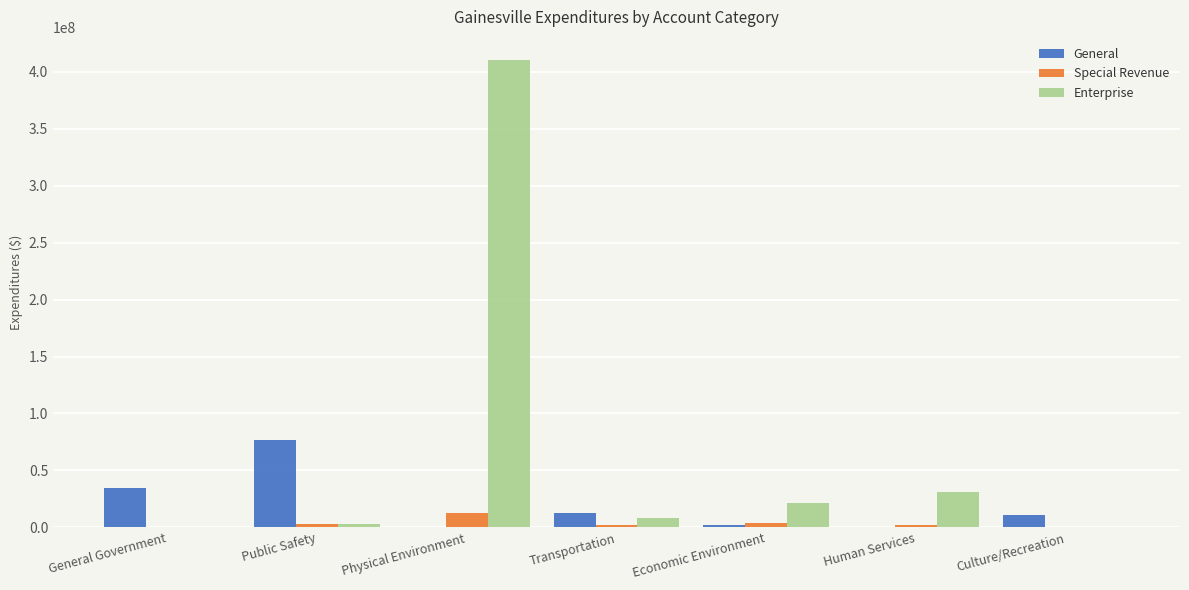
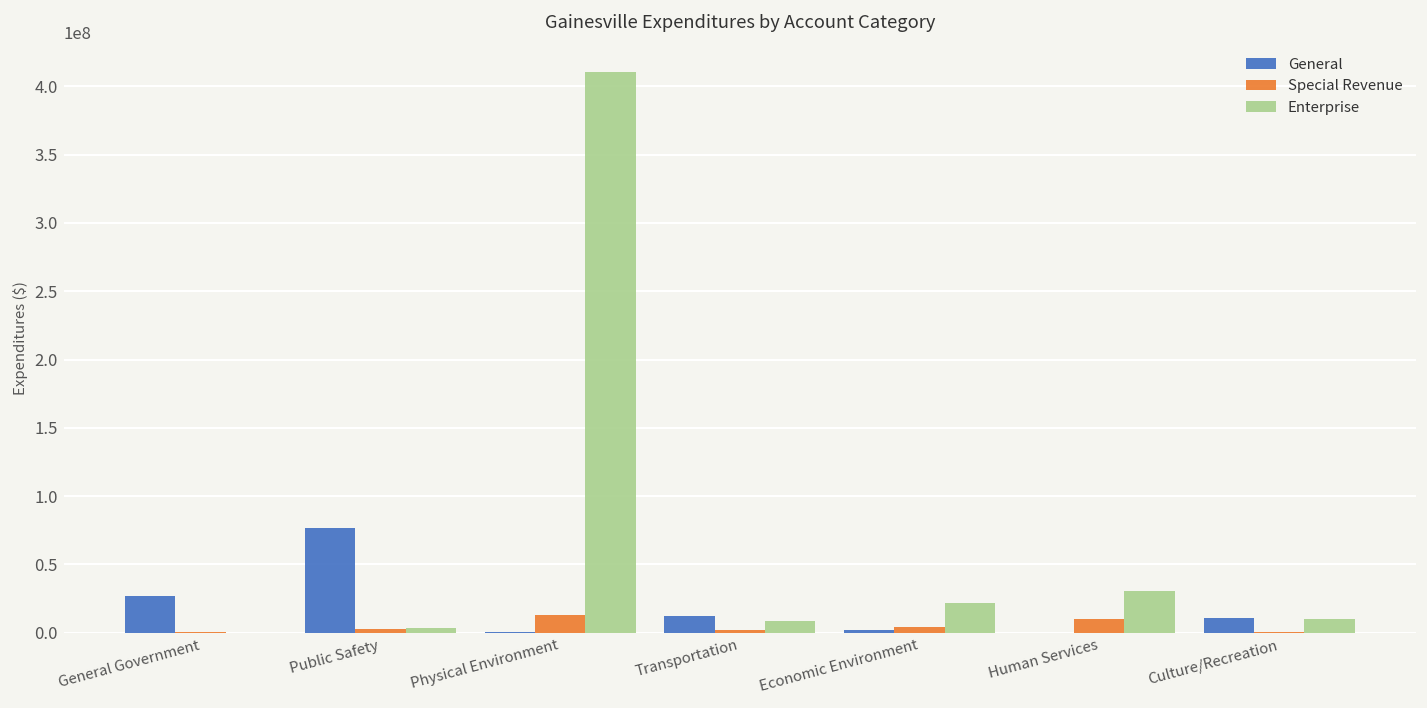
General, General Government: 35000000 -> 27000000
Special Revenue, Human Services: 2000000 -> 10000000
Enterprise, Culture/Recreation: 0 -> 10000000
